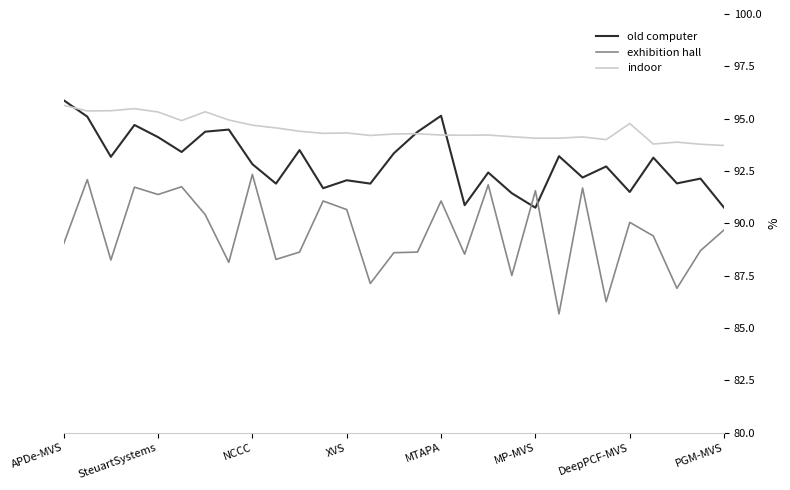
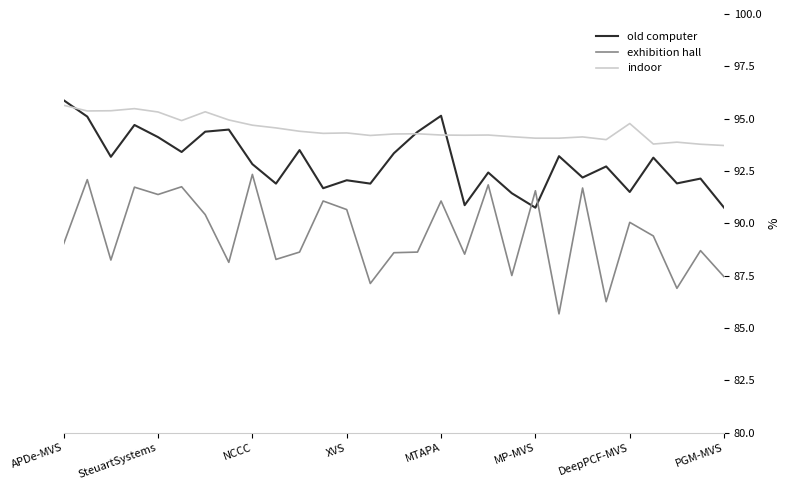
exhibition hall, PGM-MVS: 89.7 -> 87.5
